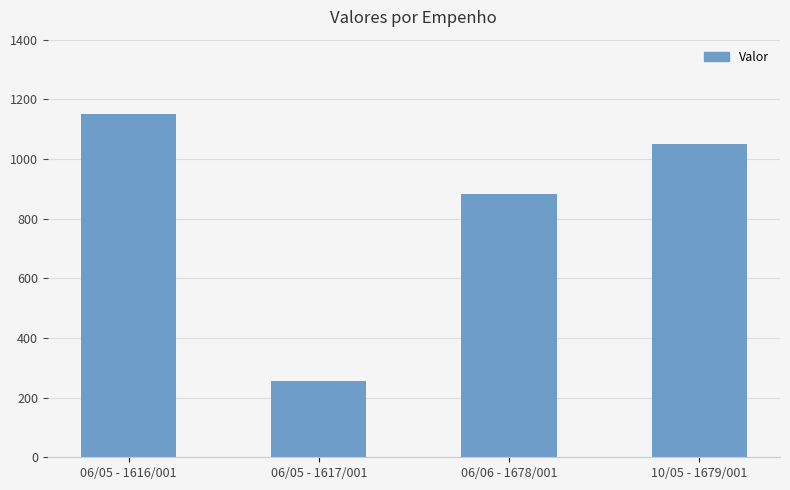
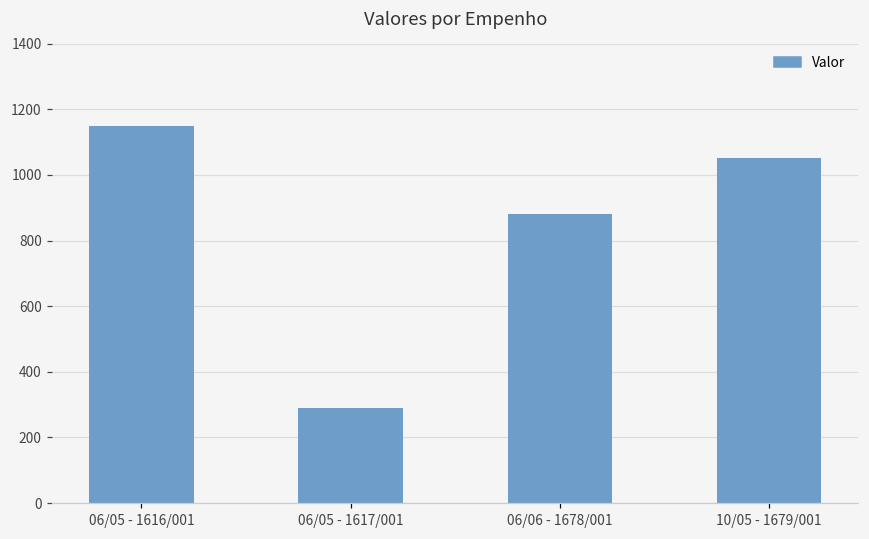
06/05 - 1617/001: 260 -> 290
